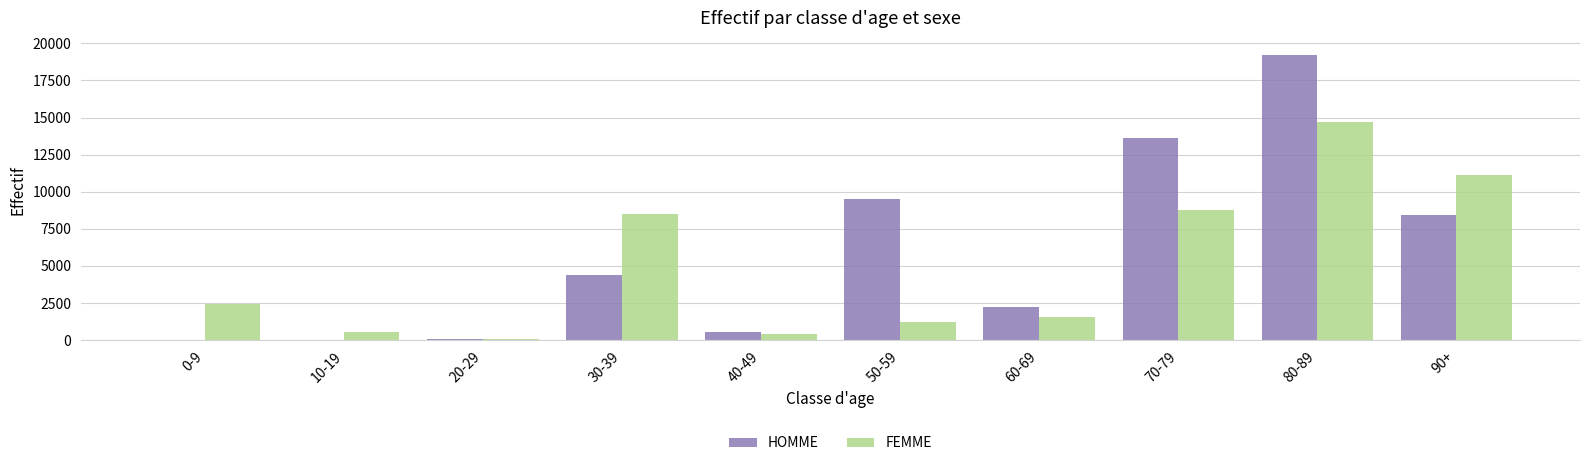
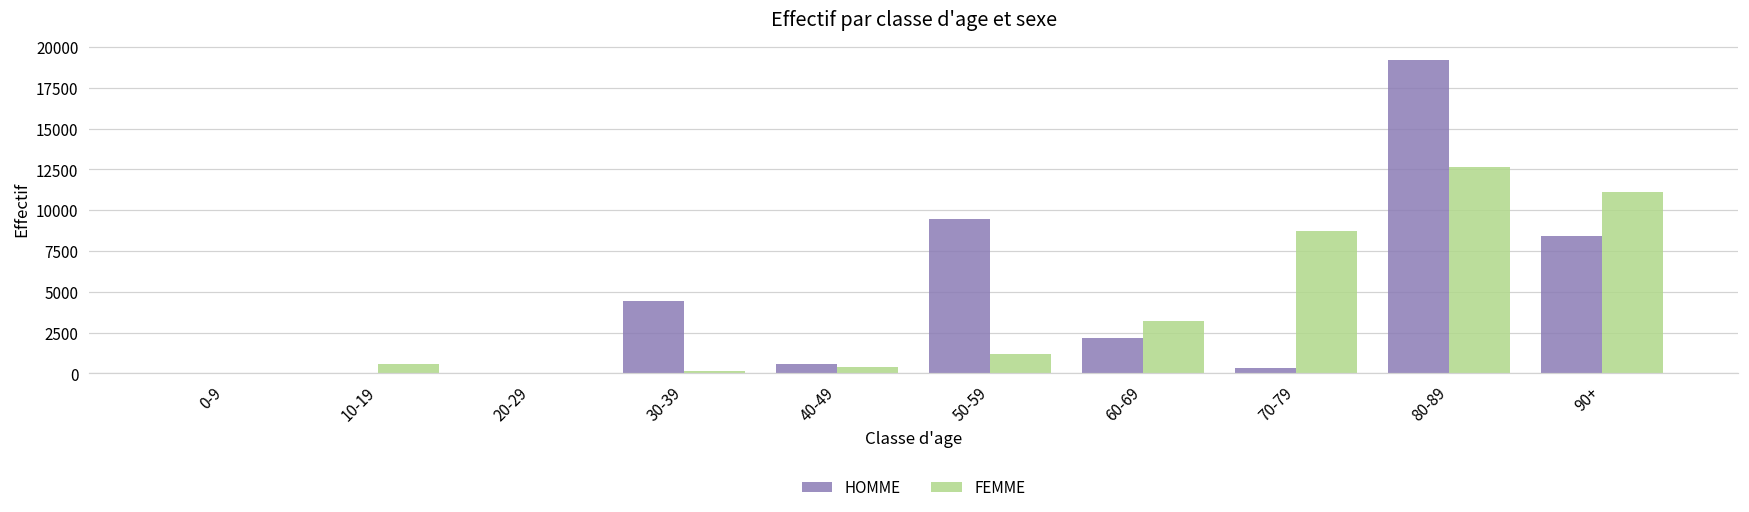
FEMME, 0-9: 2500 -> 0
FEMME, 30-39: 8500 -> 100
FEMME, 60-69: 1500 -> 3200
HOMME, 70-79: 13600 -> 300
FEMME, 80-89: 14700 -> 12600
